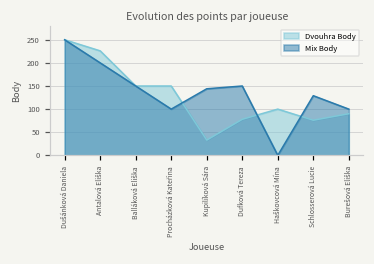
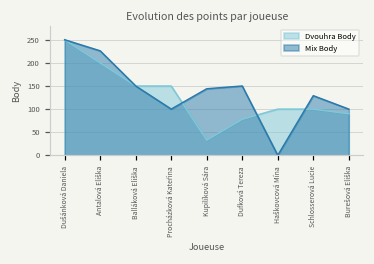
Dvouhra Body, Antalová Eliška: 230 -> 200
Mix Body, Antalová Eliška: 200 -> 230
Dvouhra Body, Schlosserová Lucie: 80 -> 100
